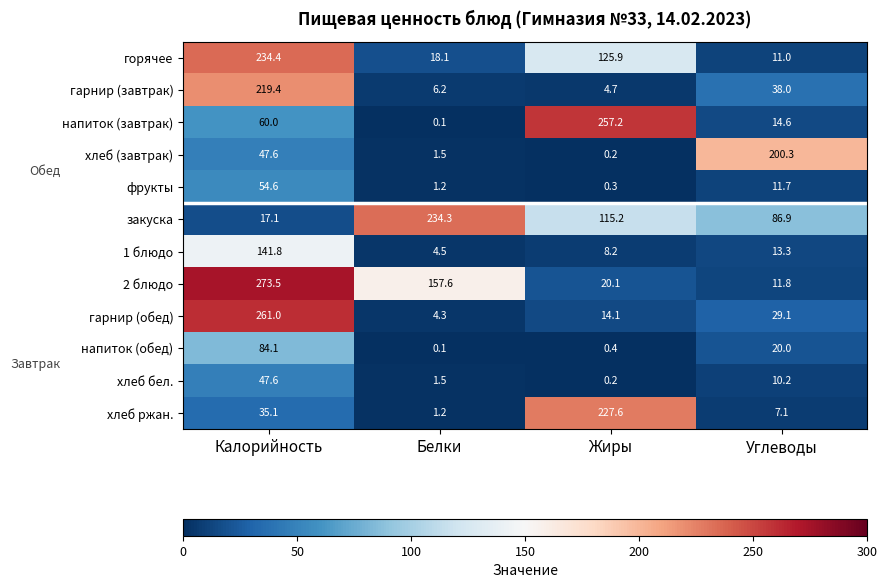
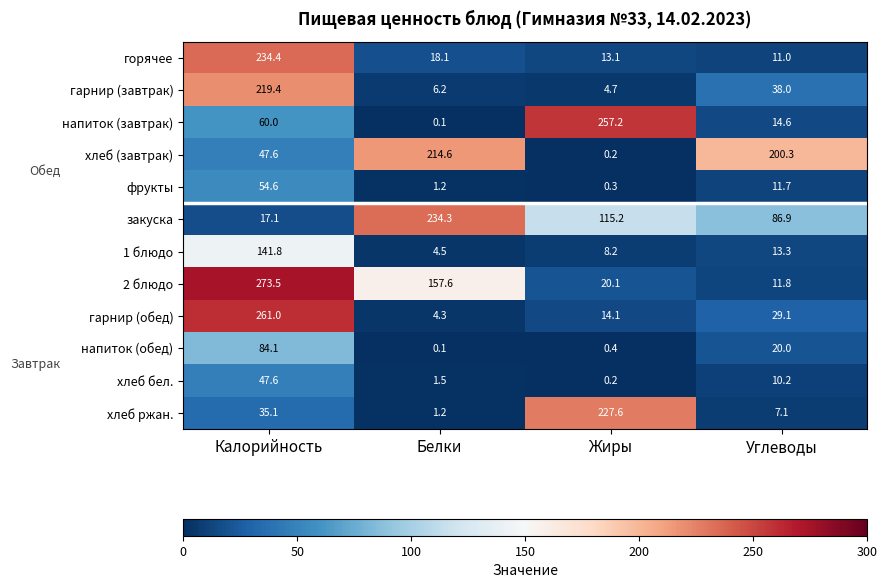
горячее, Жиры: 125.9 -> 13.1
хлеб (завтрак), Белки: 1.5 -> 214.6
